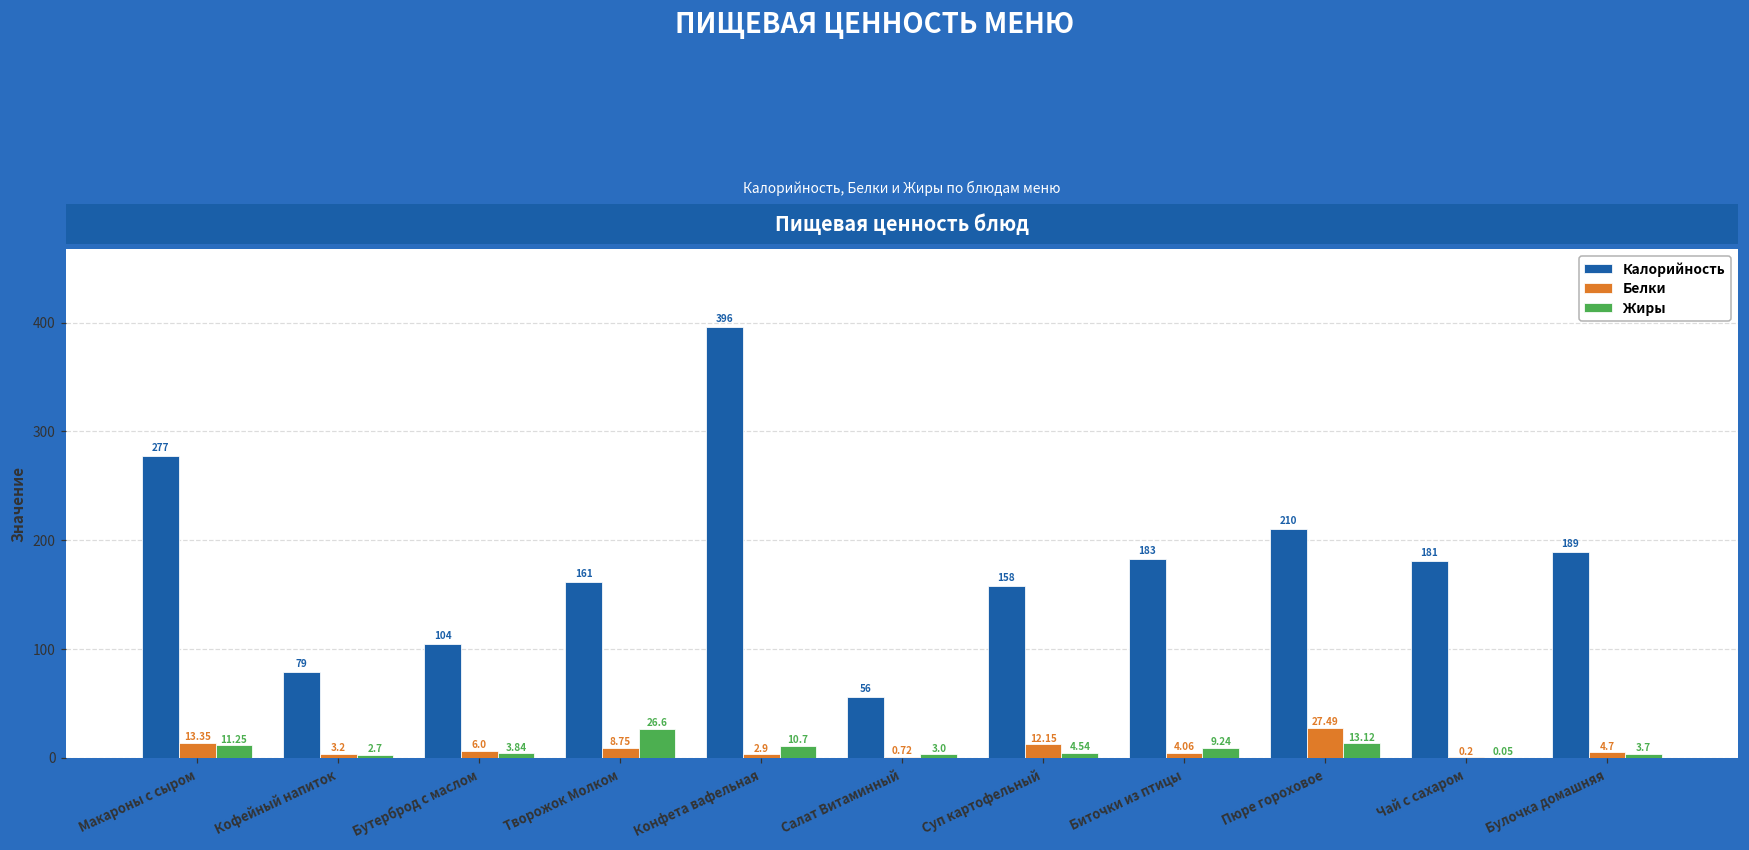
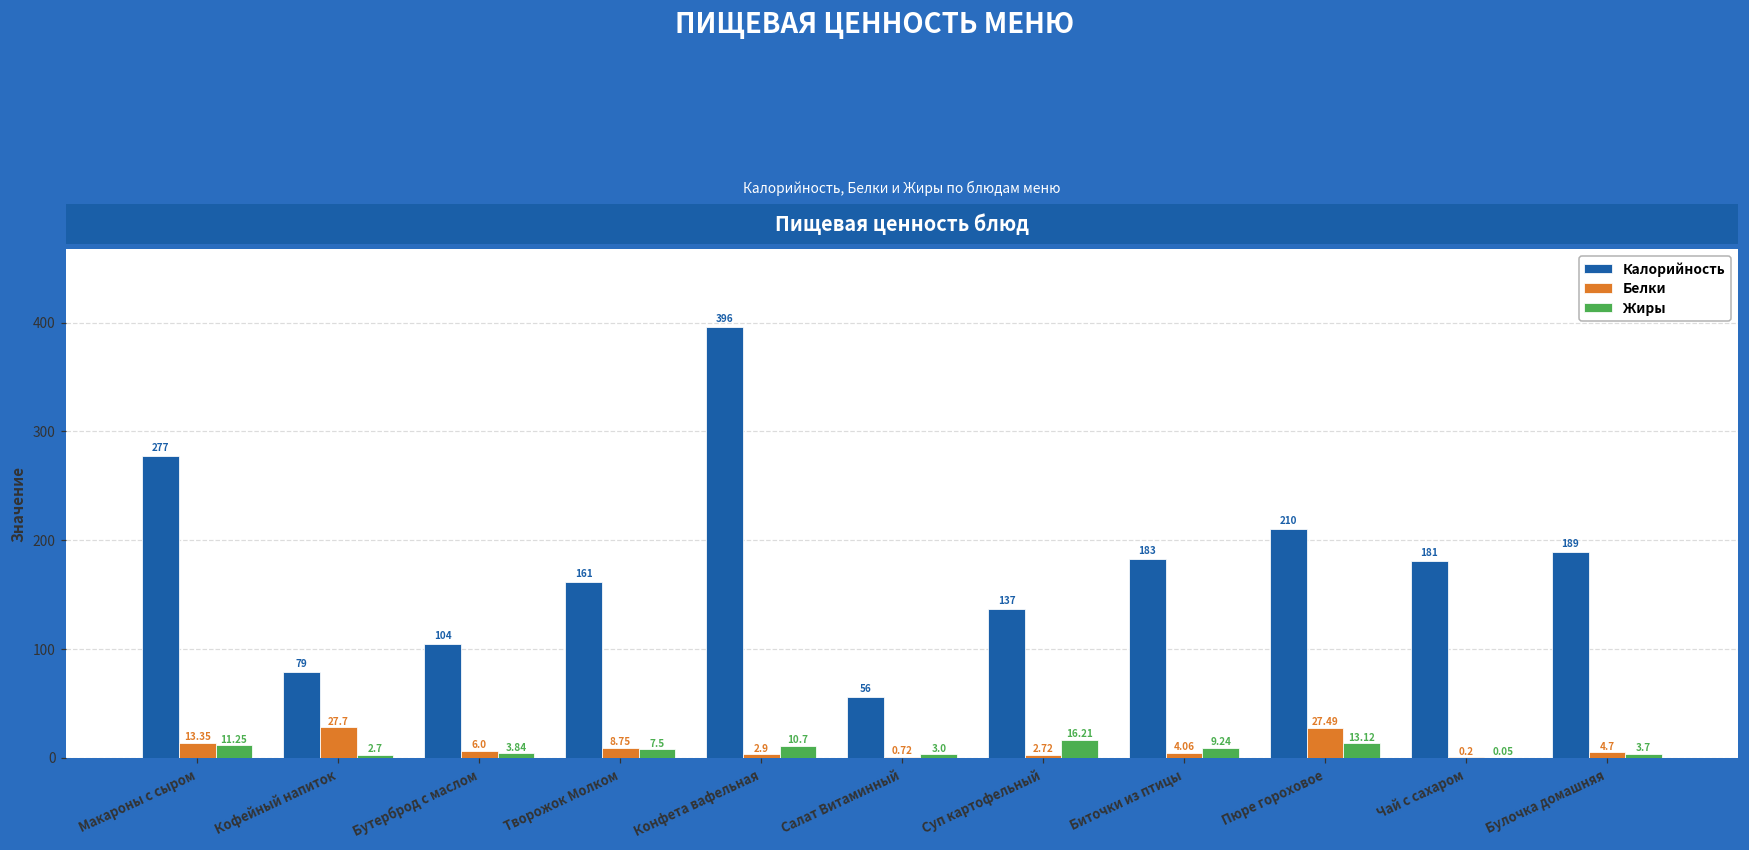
Белки, Кофейный напиток: 3.2 -> 27.7
Жиры, Творожок Молком: 26.6 -> 7.5
Калорийность, Суп картофельный: 158 -> 137
Белки, Суп картофельный: 12.15 -> 2.72
Жиры, Суп картофельный: 4.54 -> 16.21
